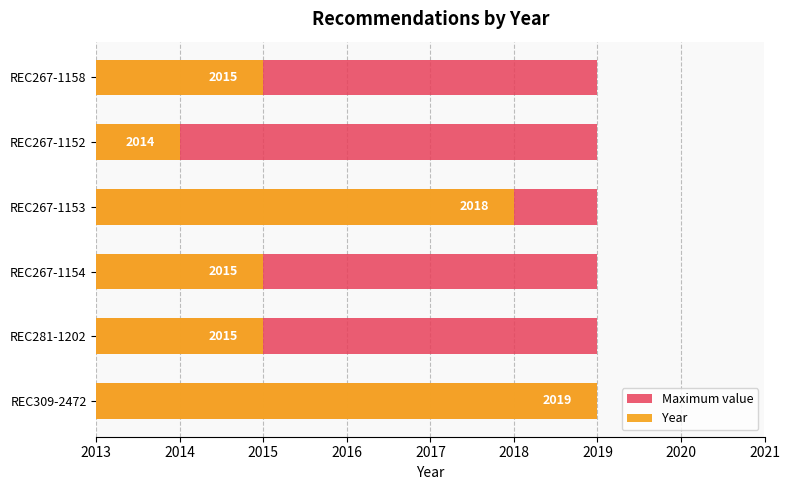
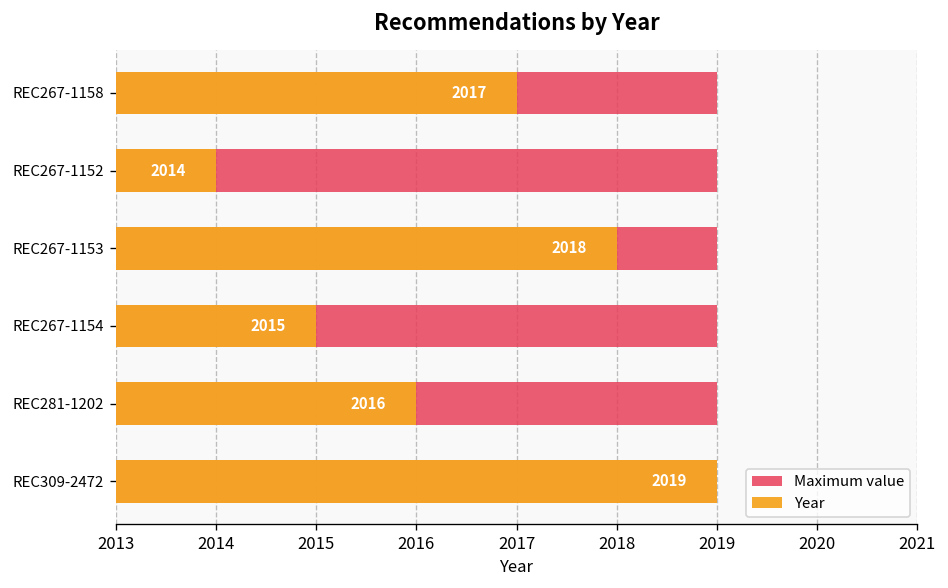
Year, REC267-1158: 2015 -> 2017
Year, REC281-1202: 2015 -> 2016
